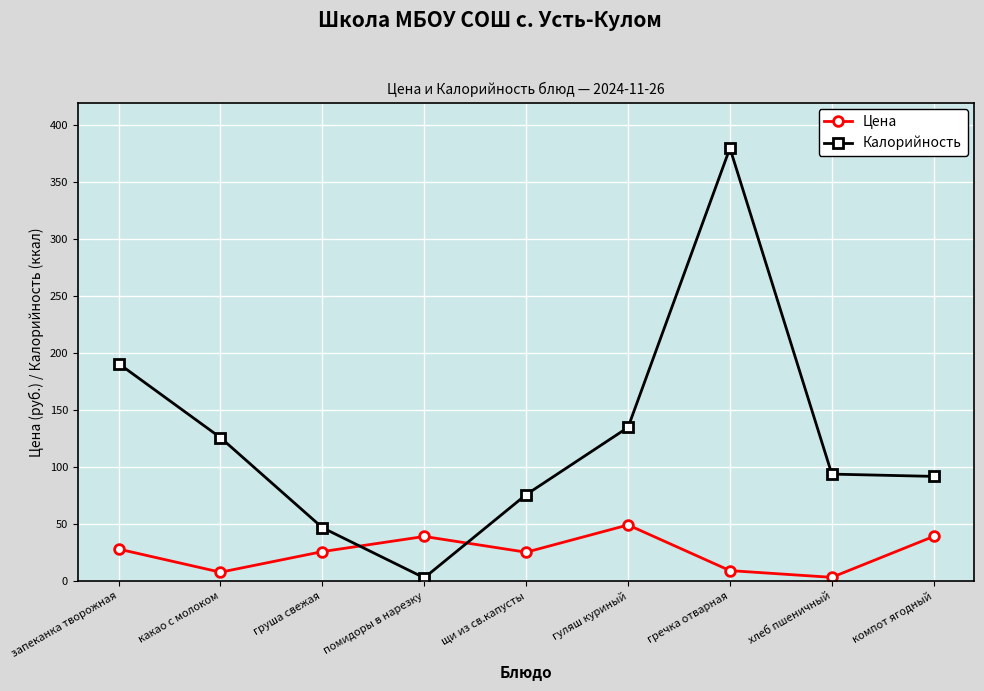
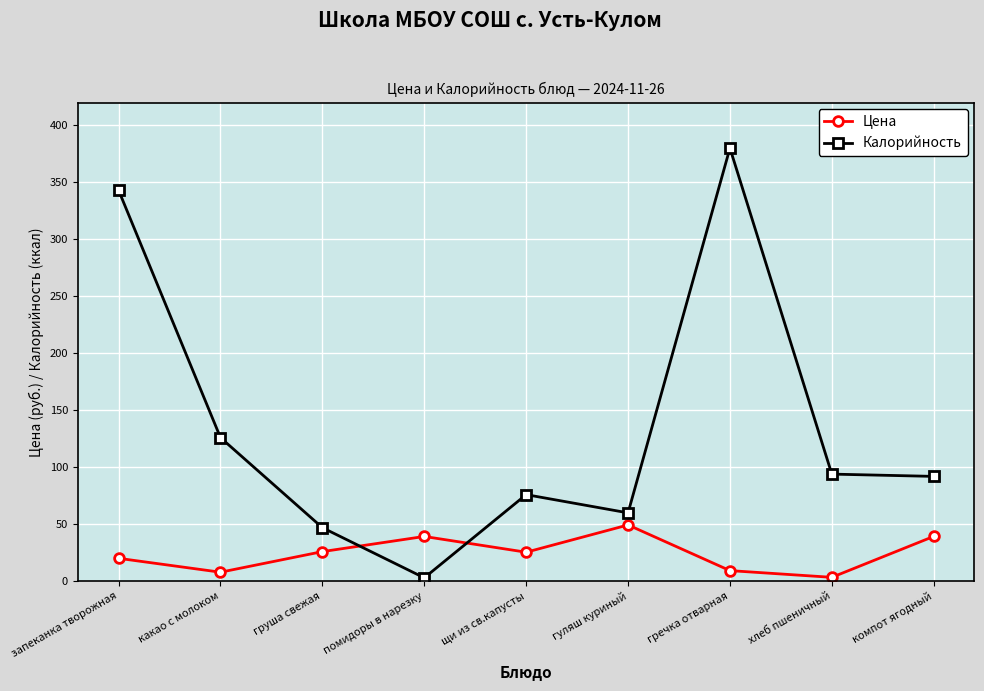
Цена, запеканка творожная: 28 -> 20
Калорийность, запеканка творожная: 191 -> 343
Калорийность, гуляш куриный: 135 -> 60
